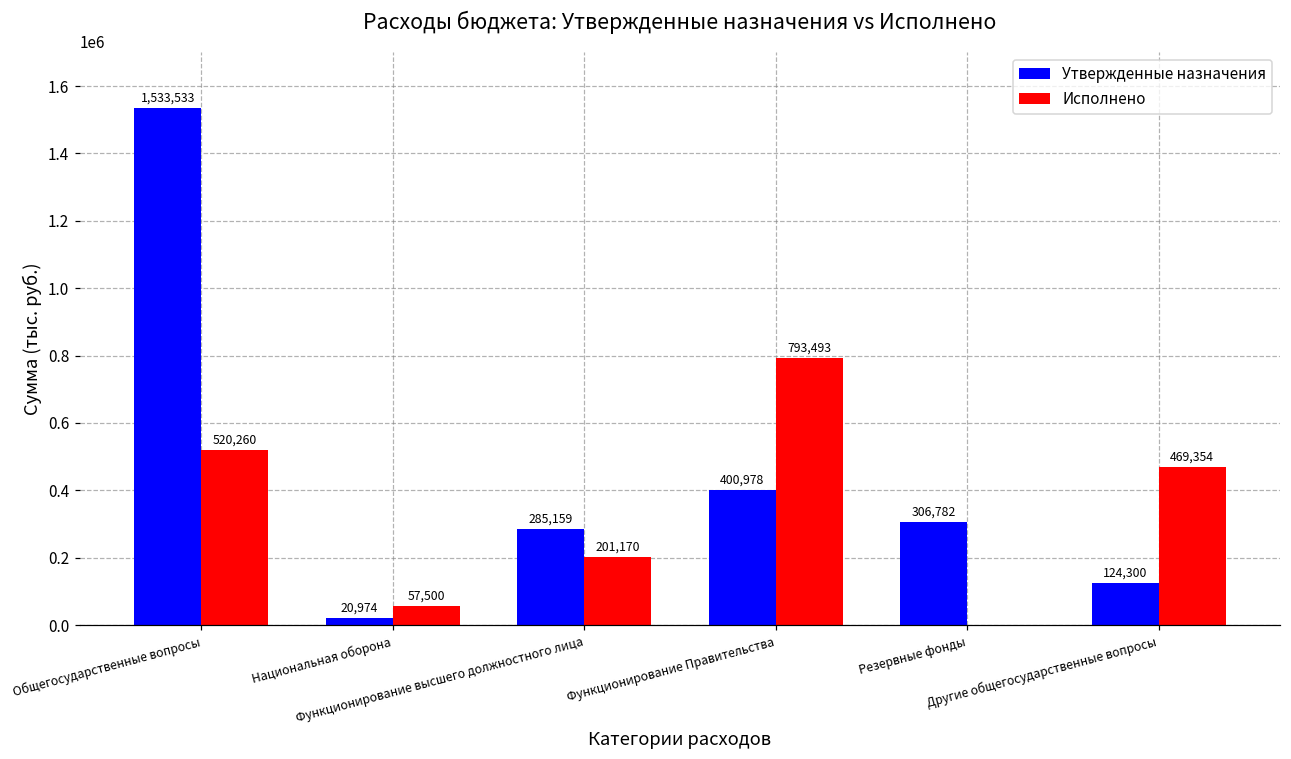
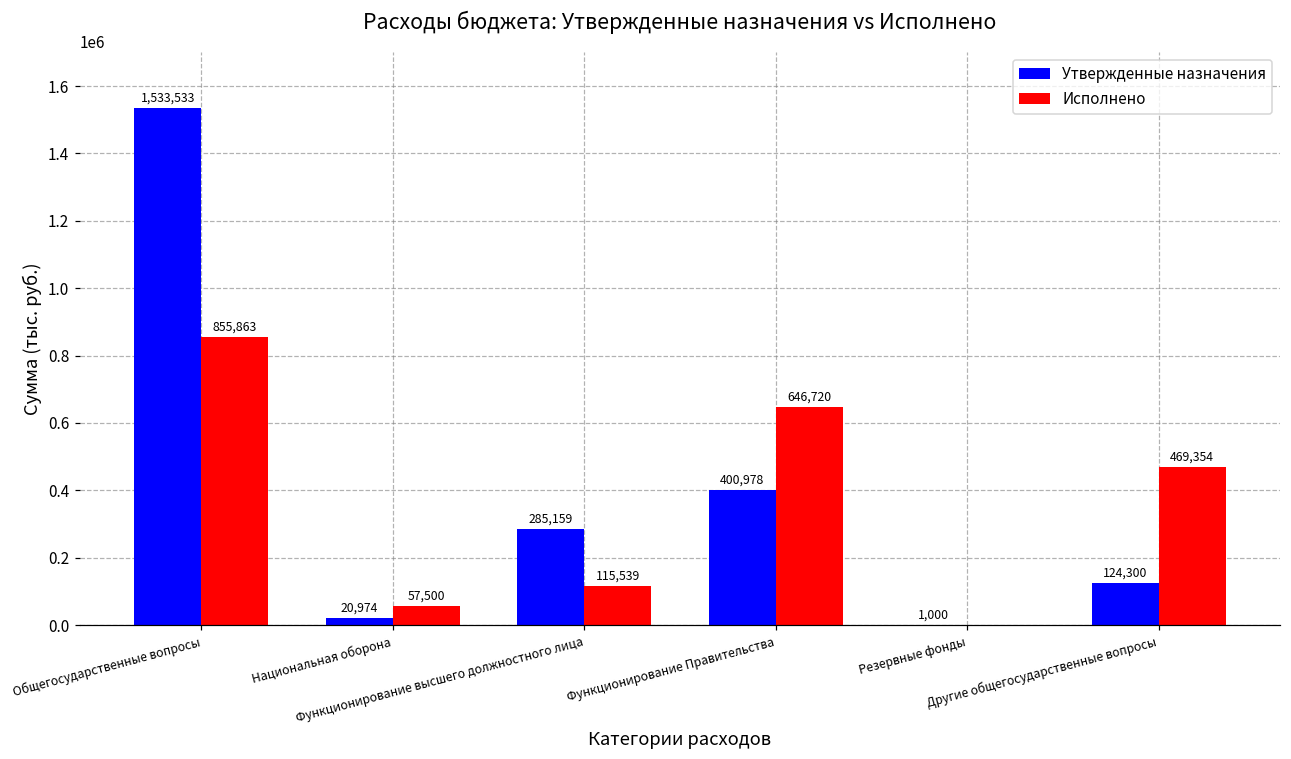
Исполнено, Общегосударственные вопросы: 520,260 -> 855,863
Исполнено, Функционирование высшего должностного лица: 201,170 -> 115,539
Исполнено, Функционирование Правительства: 793,493 -> 646,720
Утвержденные назначения, Резервные фонды: 306,782 -> 1,000
